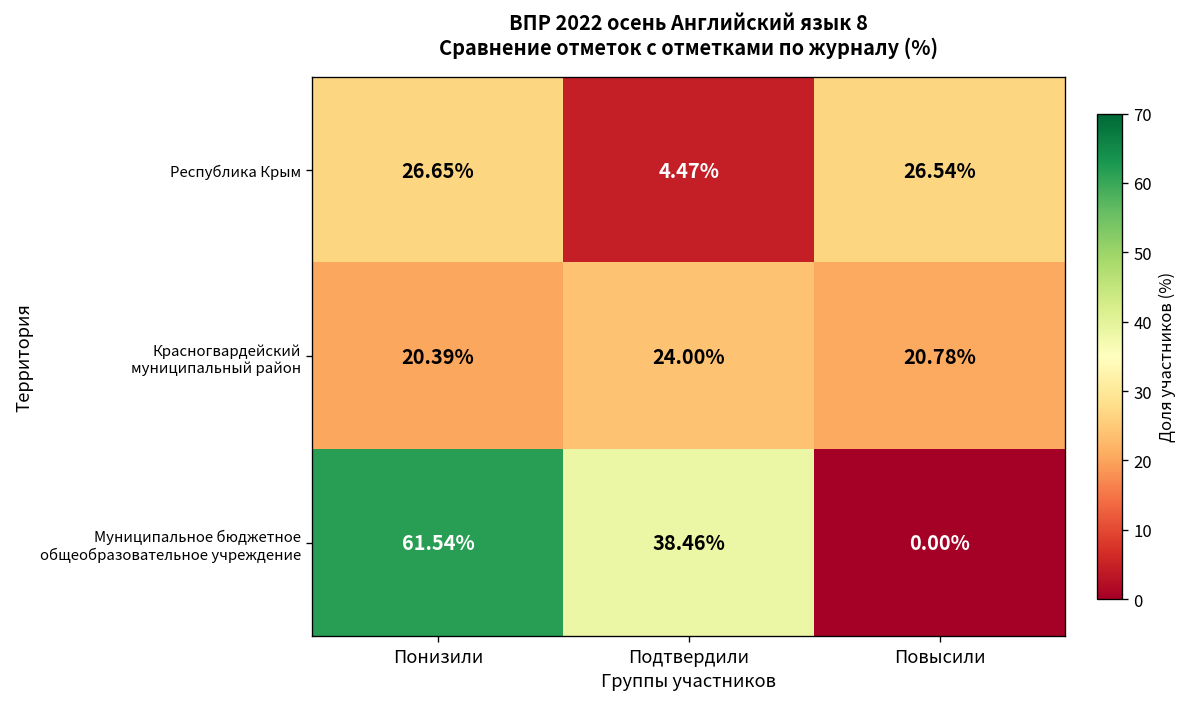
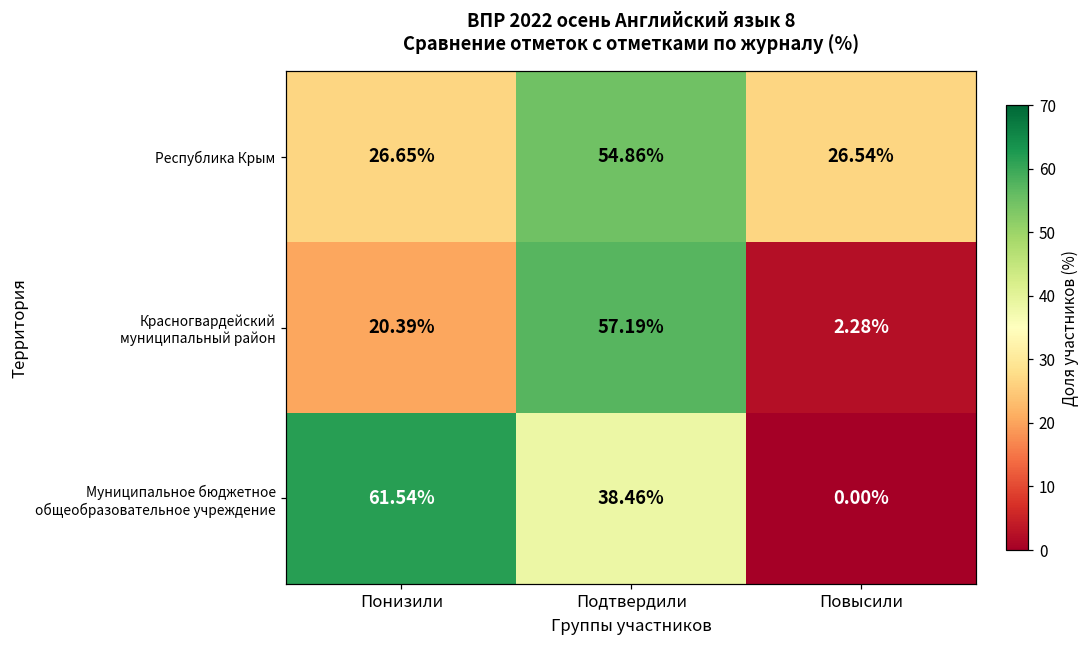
Республика Крым, Подтвердили: 4.47% -> 54.86%
Красногвардейский муниципальный район, Подтвердили: 24.00% -> 57.19%
Красногвардейский муниципальный район, Повысили: 20.78% -> 2.28%
